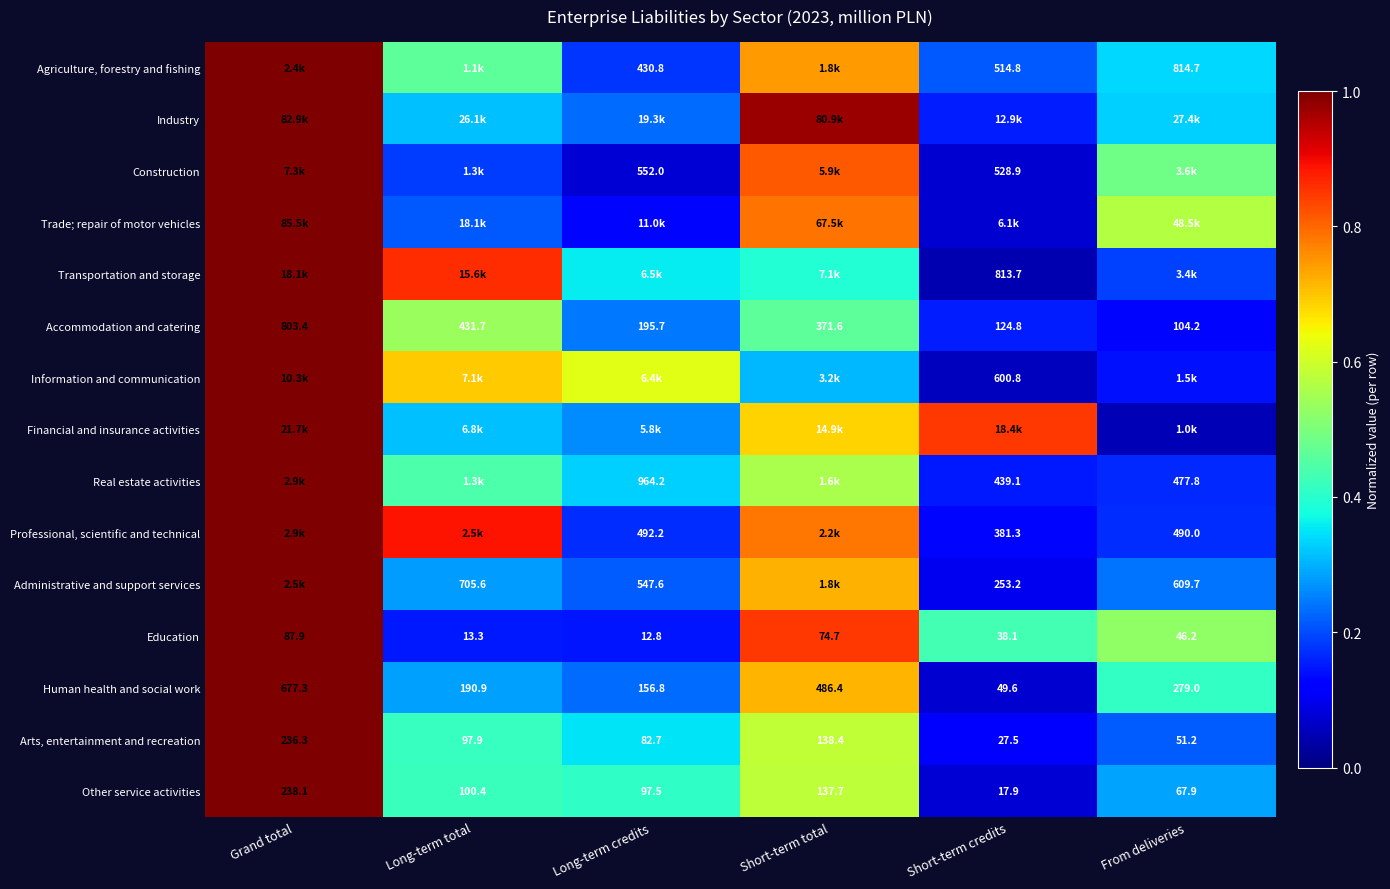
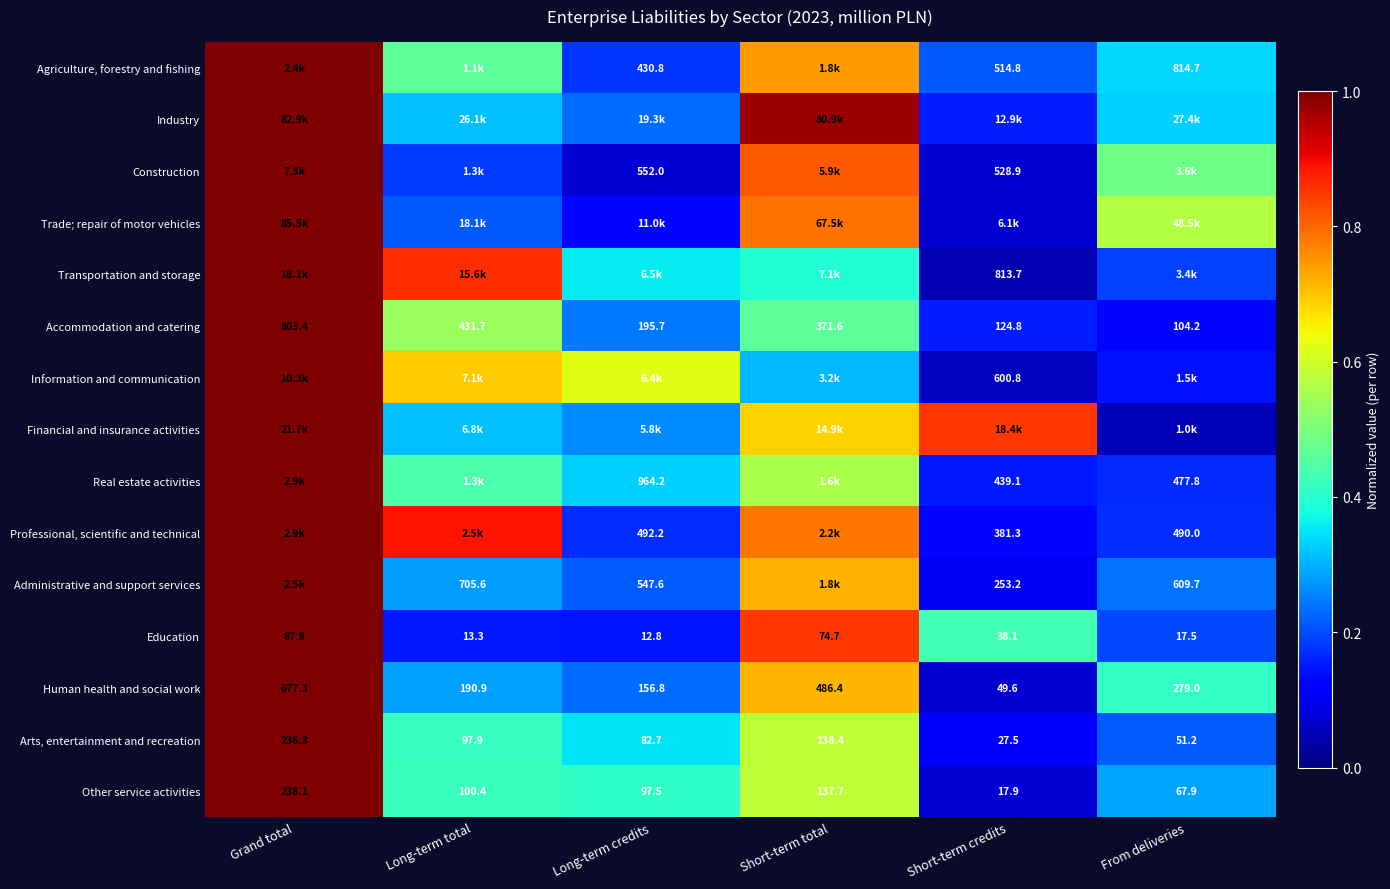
Education, From deliveries: 46.2 -> 17.5
